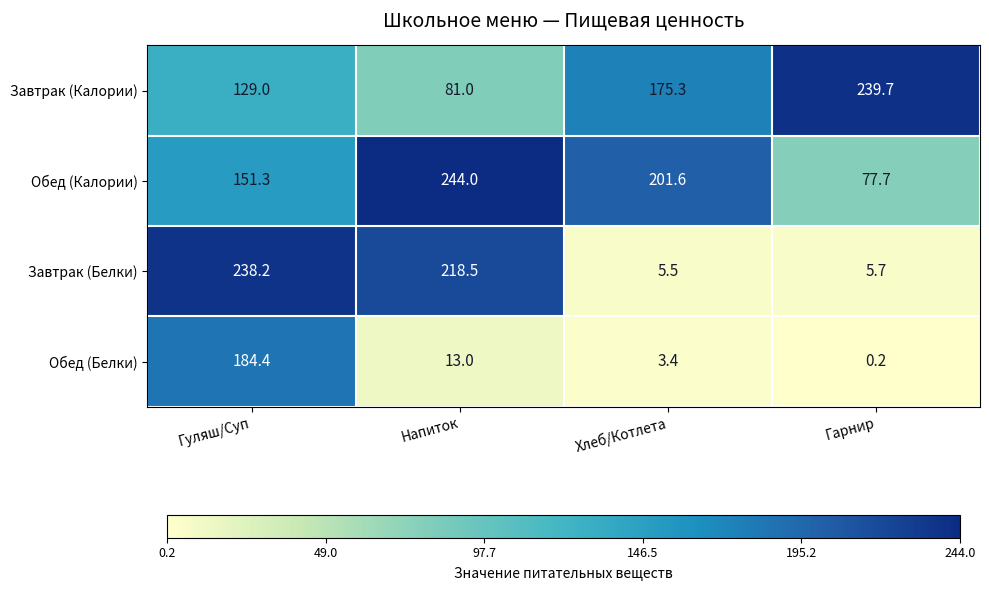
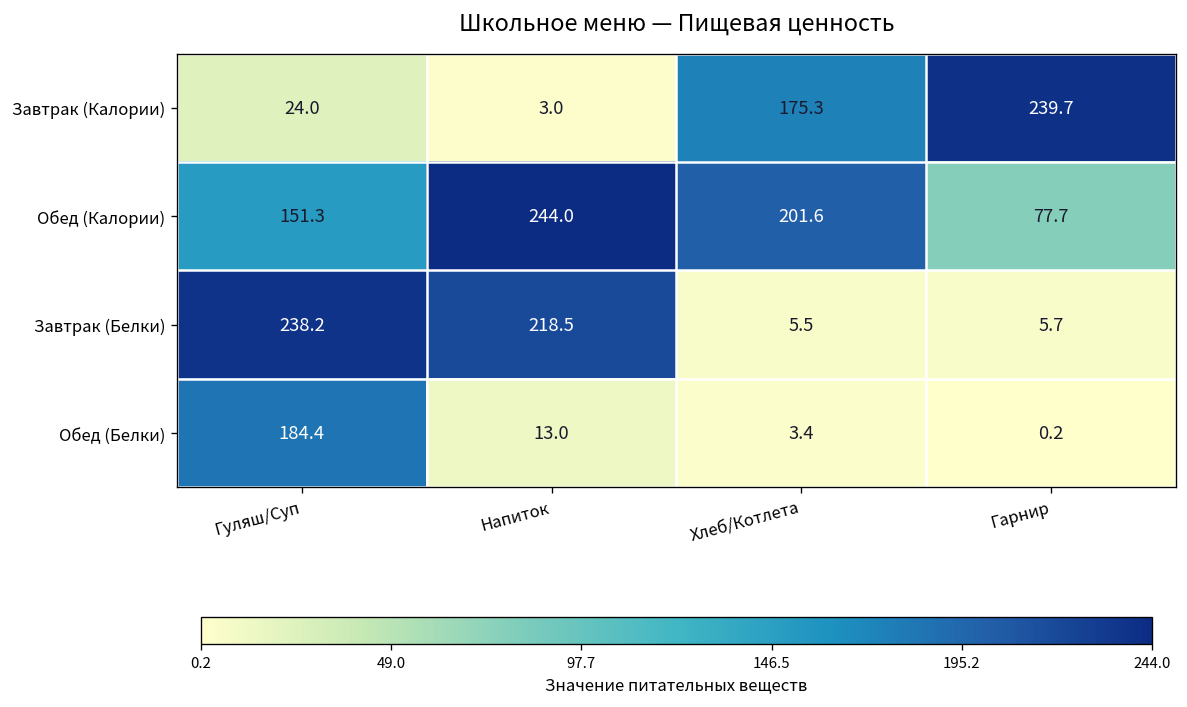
Завтрак (Калории), Гуляш/Суп: 129.0 -> 24.0
Завтрак (Калории), Напиток: 81.0 -> 3.0
